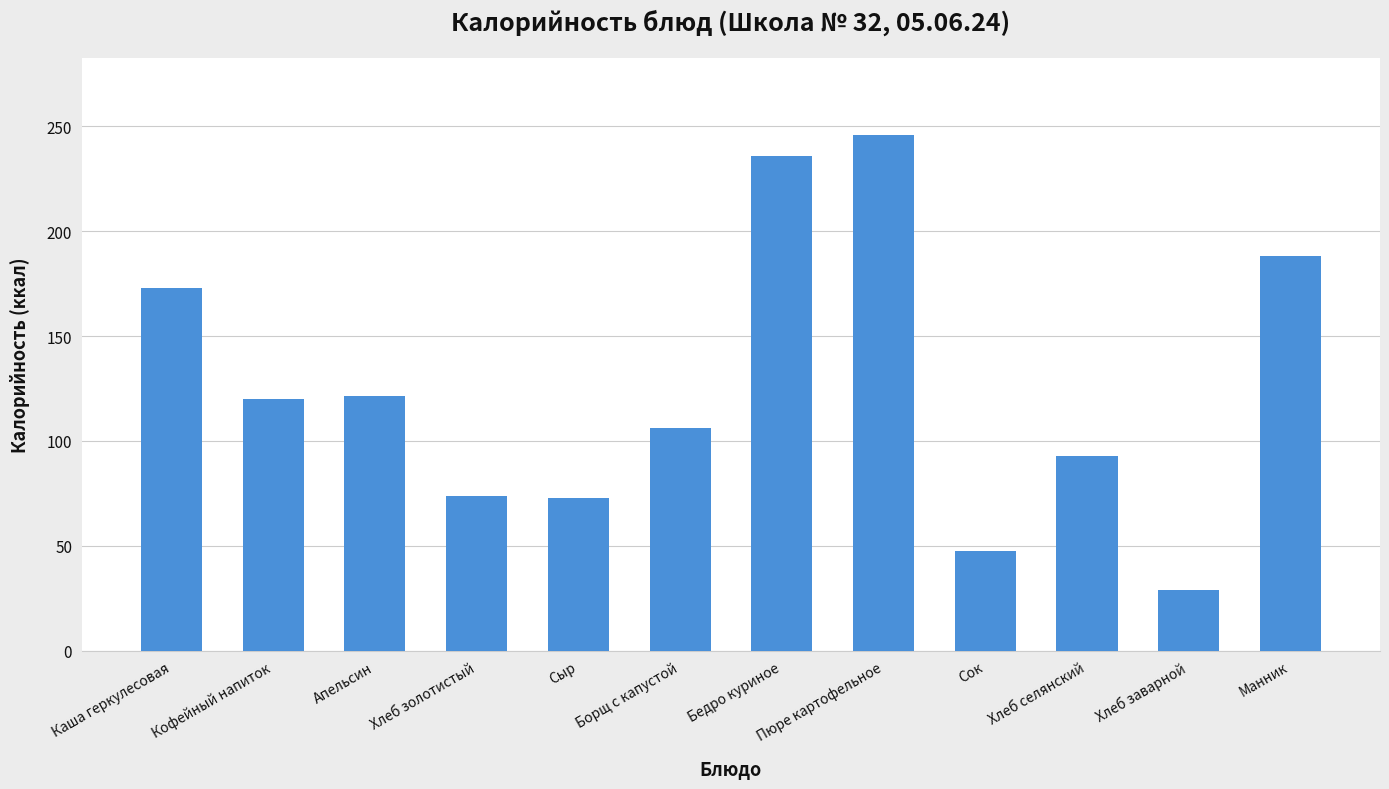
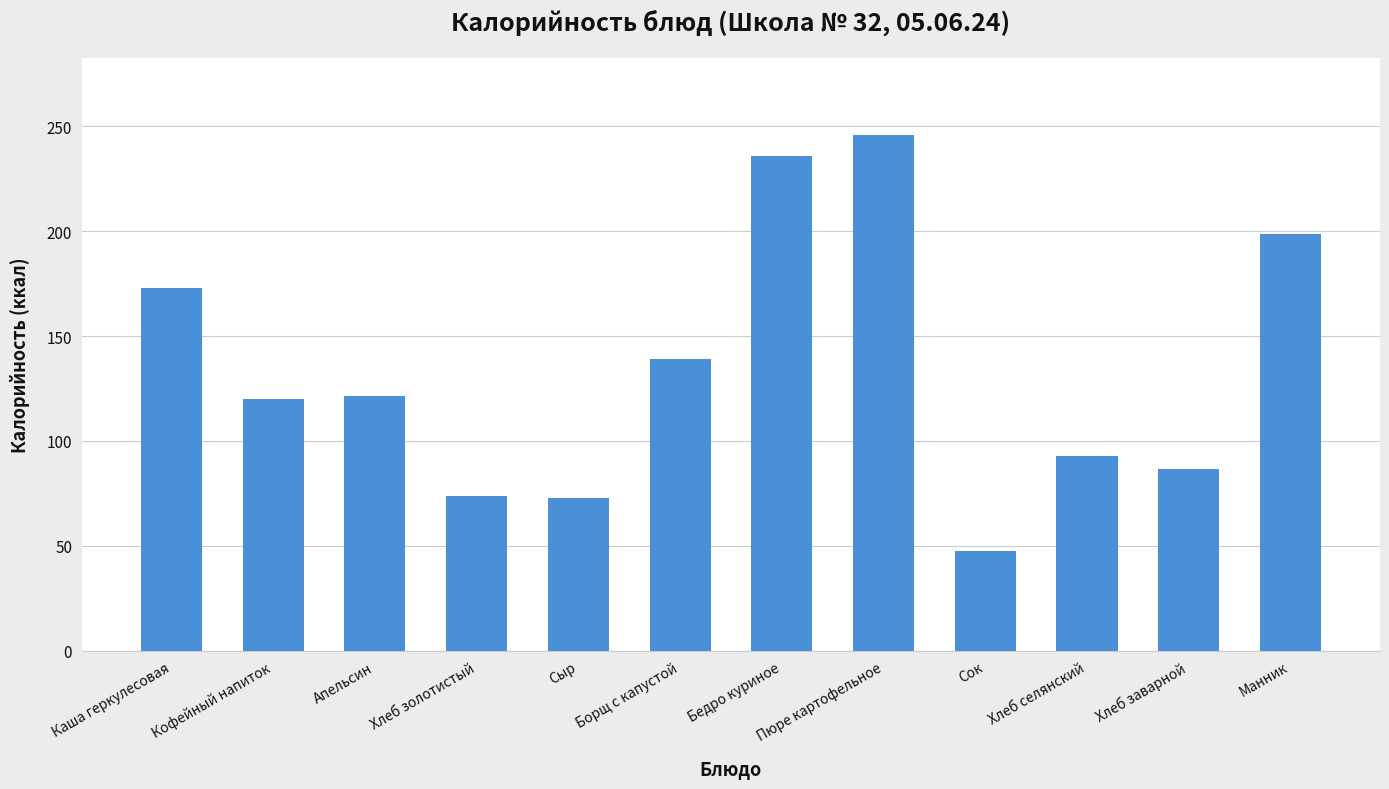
Борщ с капустой: 106 -> 139
Хлеб заварной: 29 -> 87
Манник: 188 -> 199
